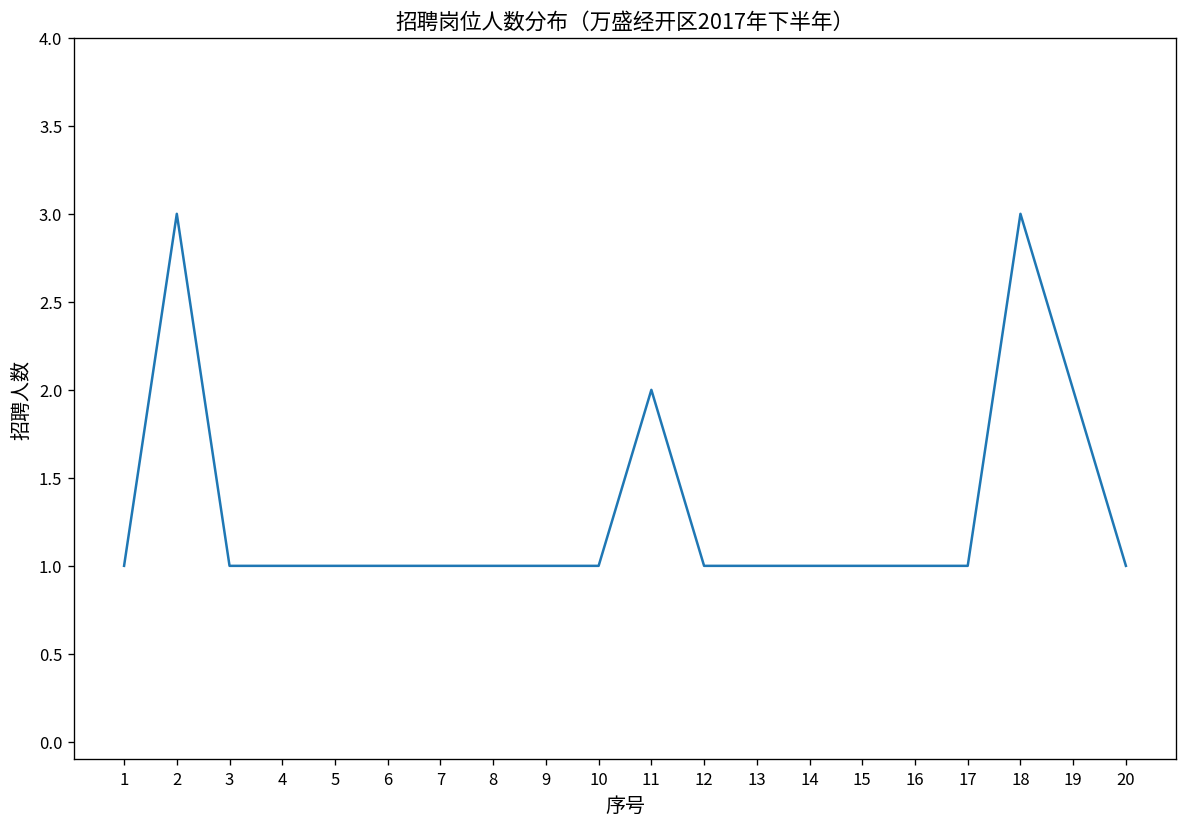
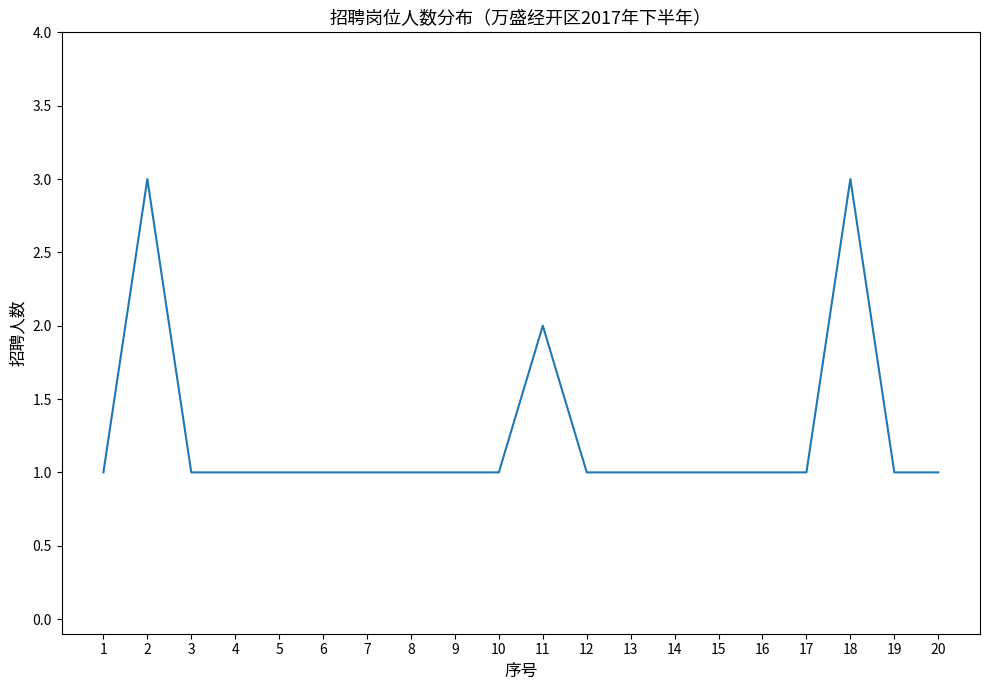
19: 2 -> 1
